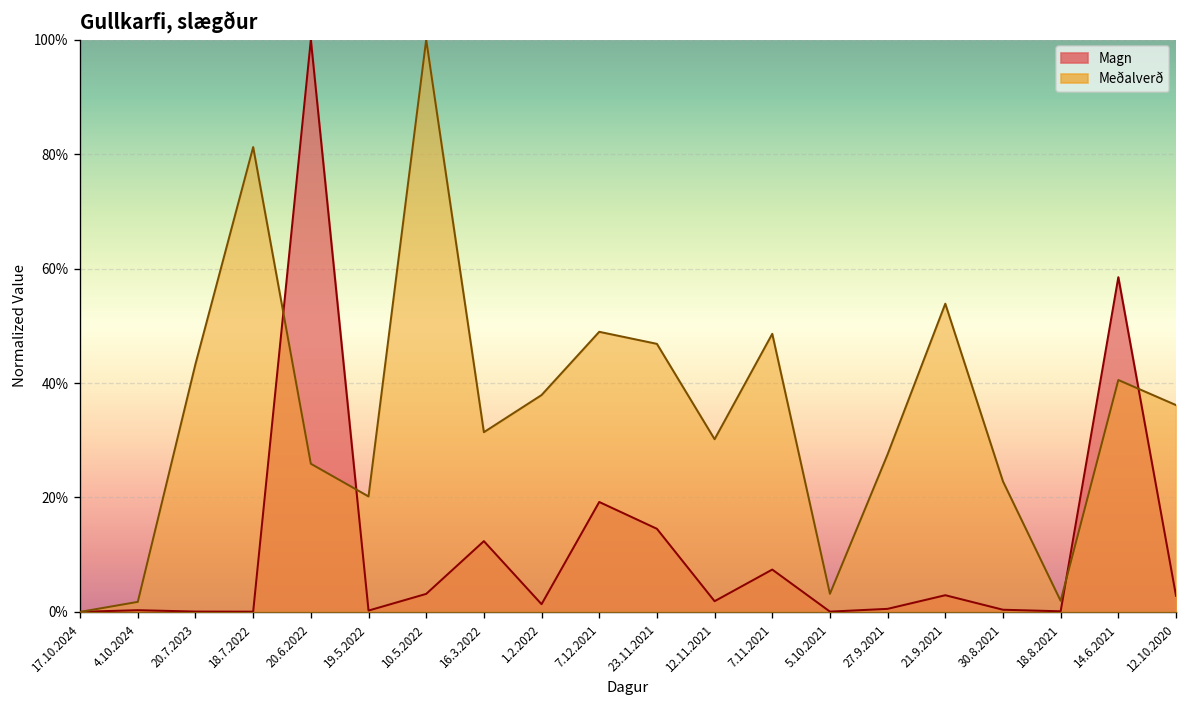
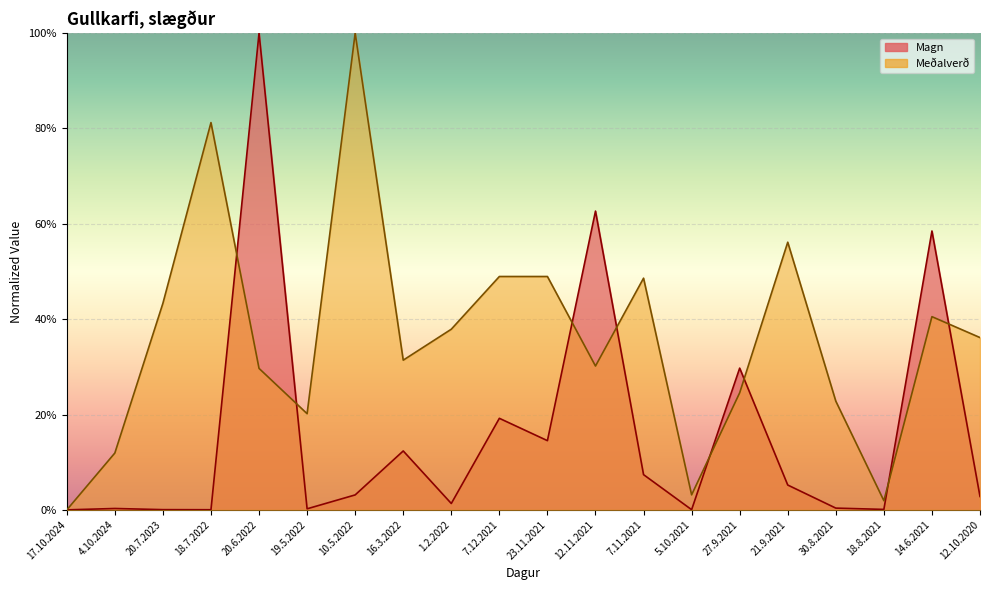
Meðalverð, 4.10.2024: 2% -> 12%
Meðalverð, 20.6.2022: 26% -> 30%
Meðalverð, 23.11.2021: 47% -> 49%
Magn, 12.11.2021: 2% -> 63%
Magn, 27.9.2021: 1% -> 30%
Meðalverð, 27.9.2021: 28% -> 25%
Magn, 21.9.2021: 3% -> 5%
Meðalverð, 21.9.2021: 54% -> 56%
